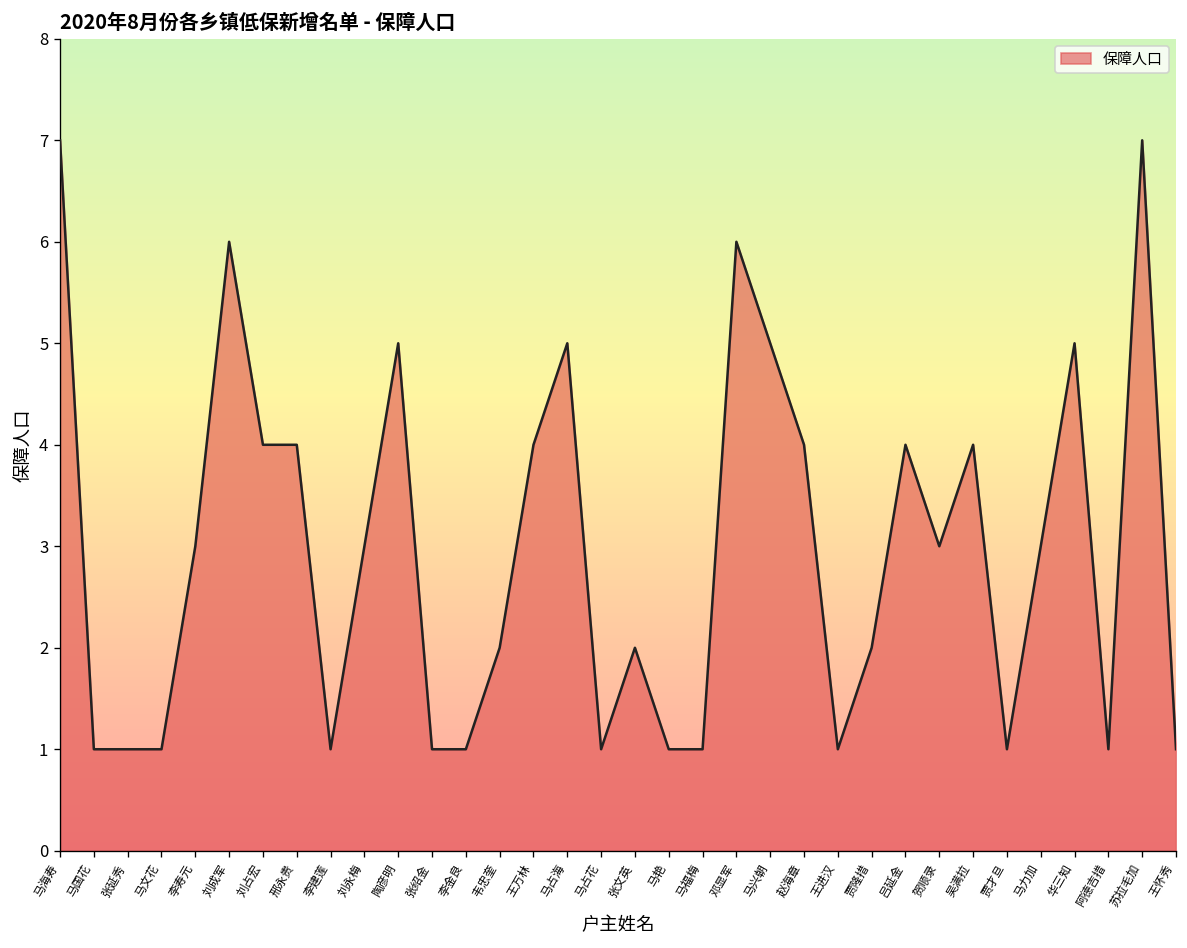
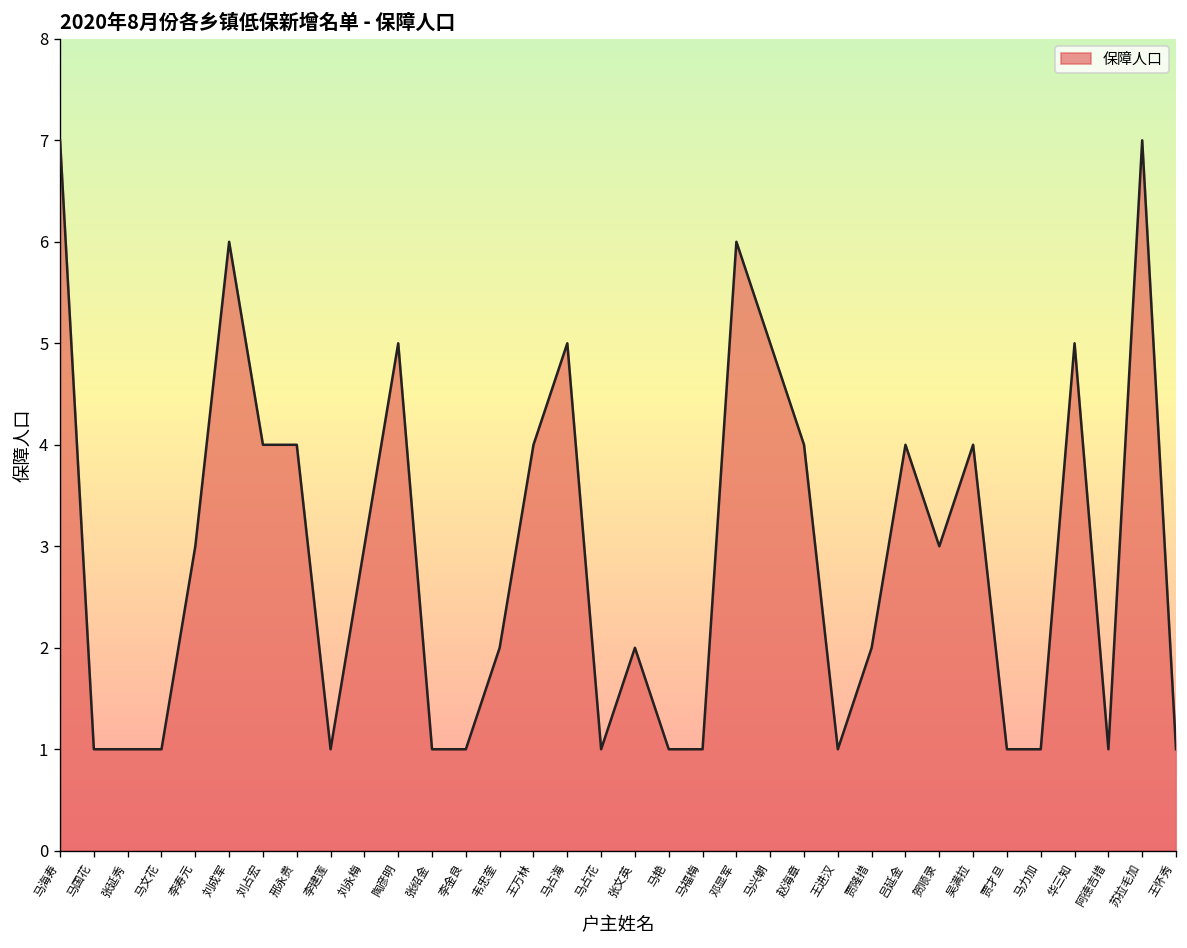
马力加: 3 -> 1
